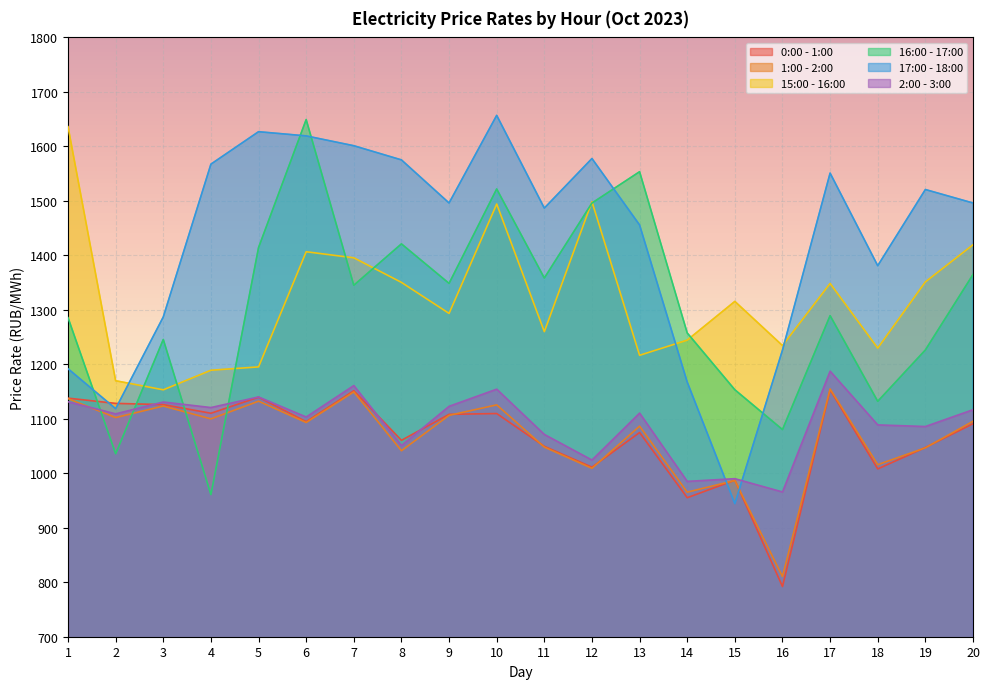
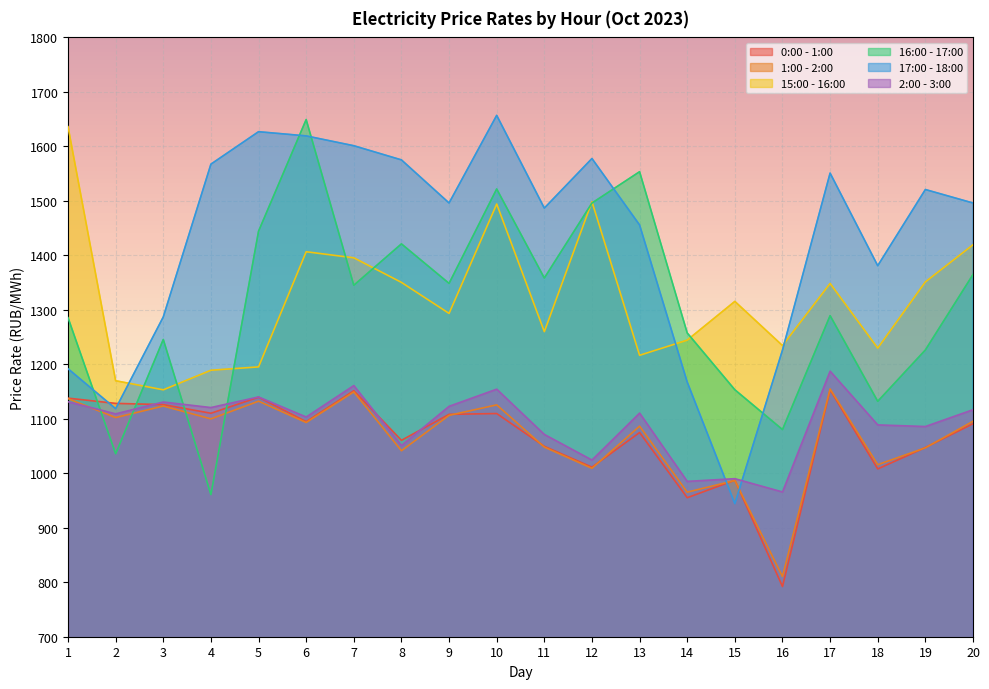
16:00 - 17:00, 5: 1410 -> 1440
